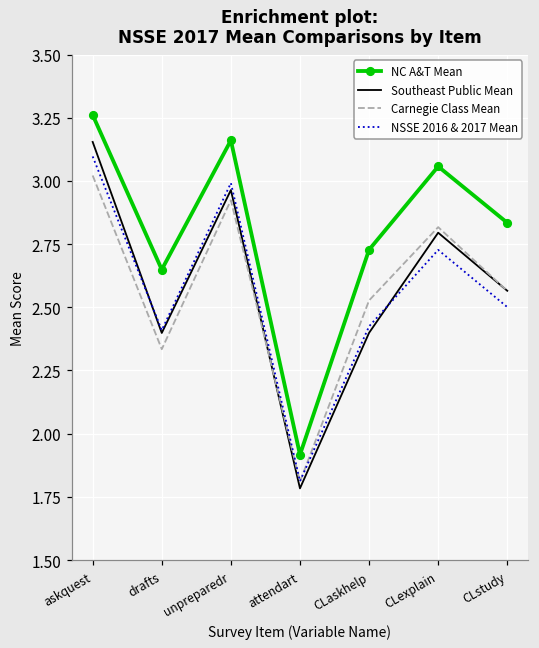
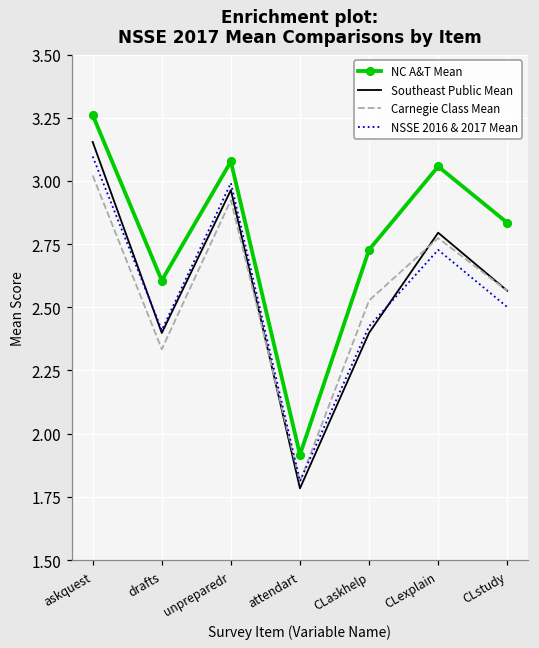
NC A&T Mean, drafts: 2.65 -> 2.61
NC A&T Mean, unpreparedr: 3.16 -> 3.08
Carnegie Class Mean, CLexplain: 2.82 -> 2.77
